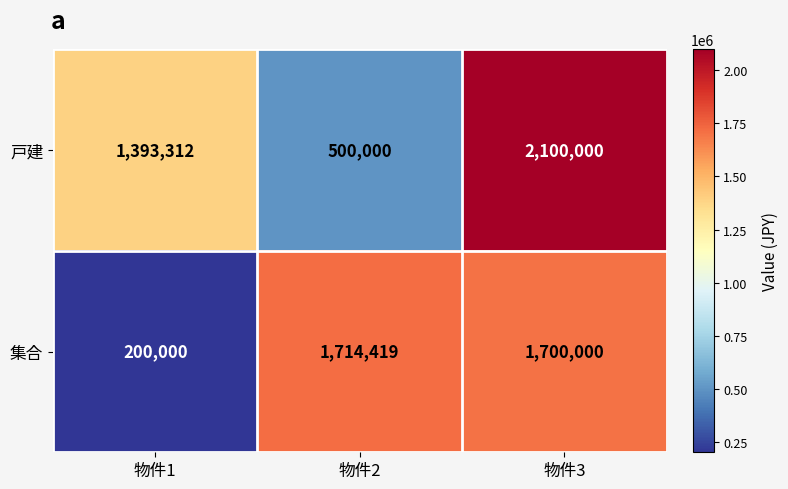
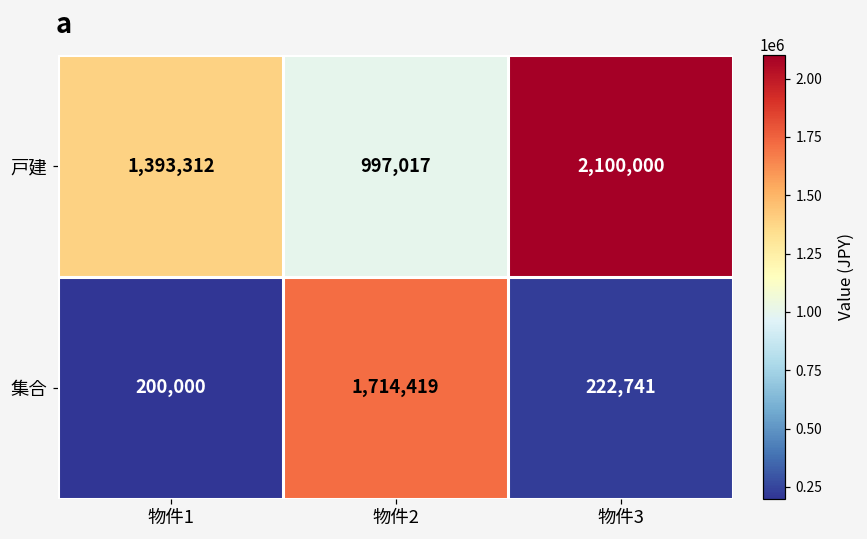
戸建, 物件2: 500,000 -> 997,017
集合, 物件3: 1,700,000 -> 222,741
